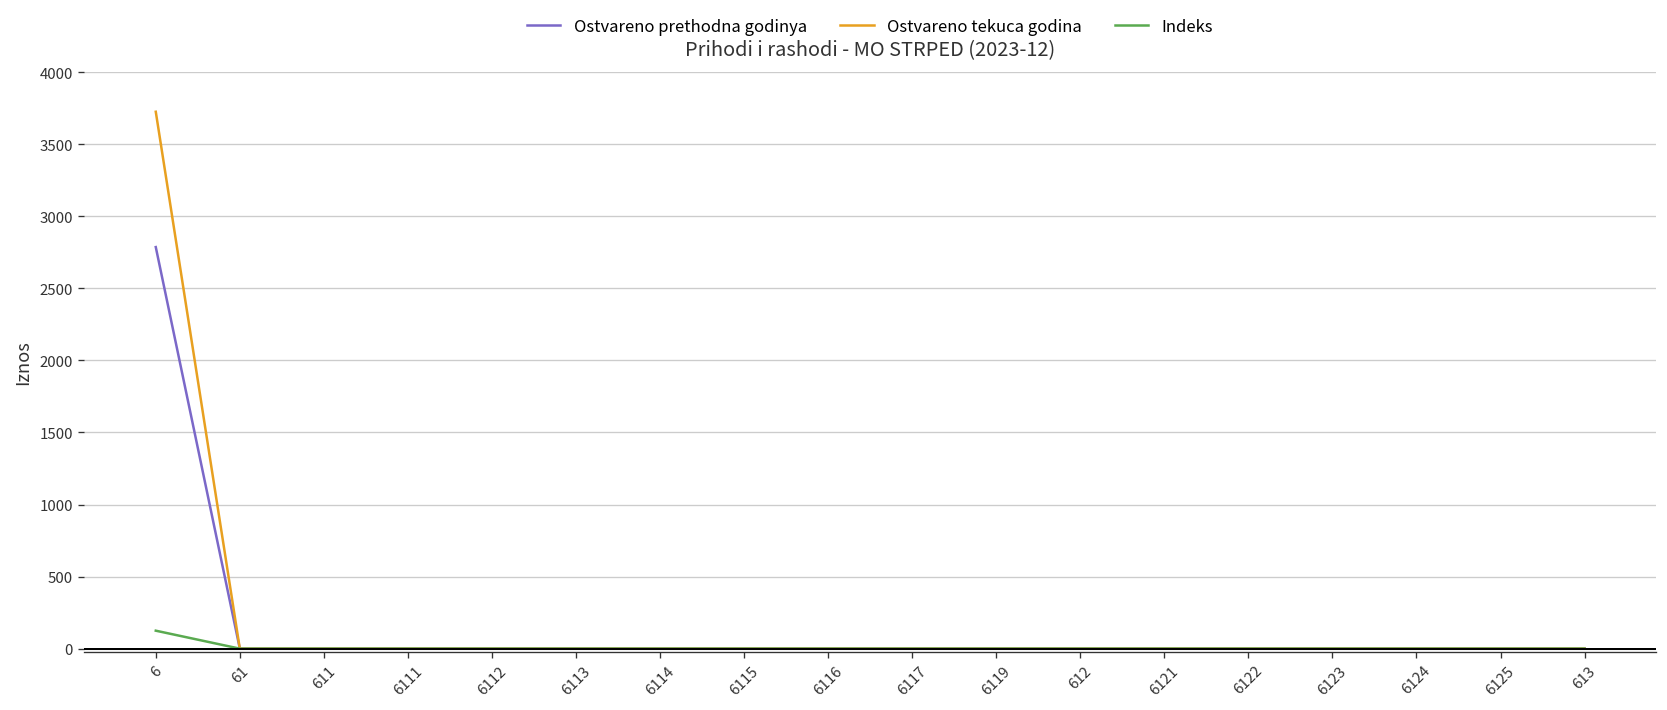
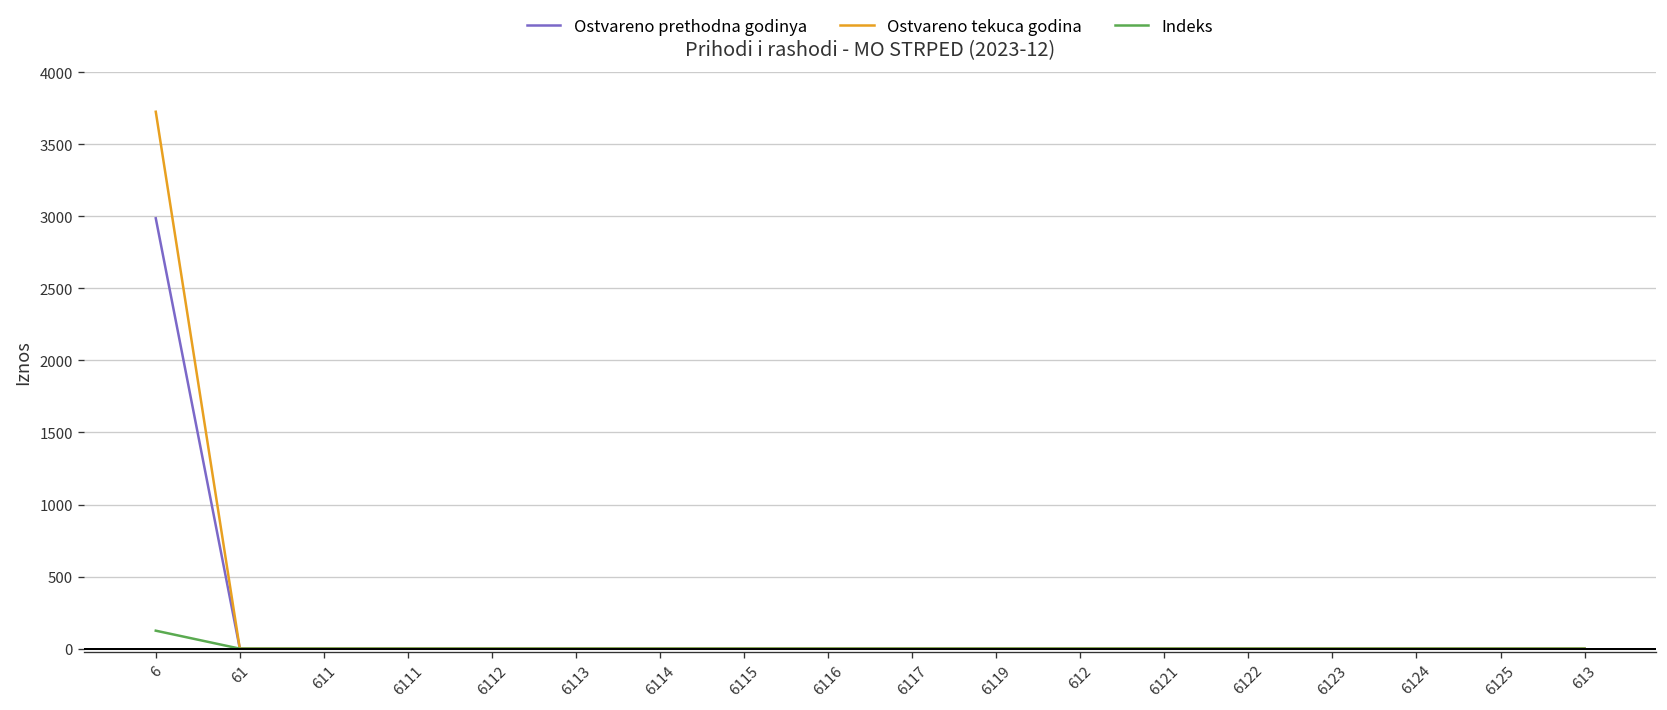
Ostvareno prethodna godinya, 6: 2790 -> 2990
